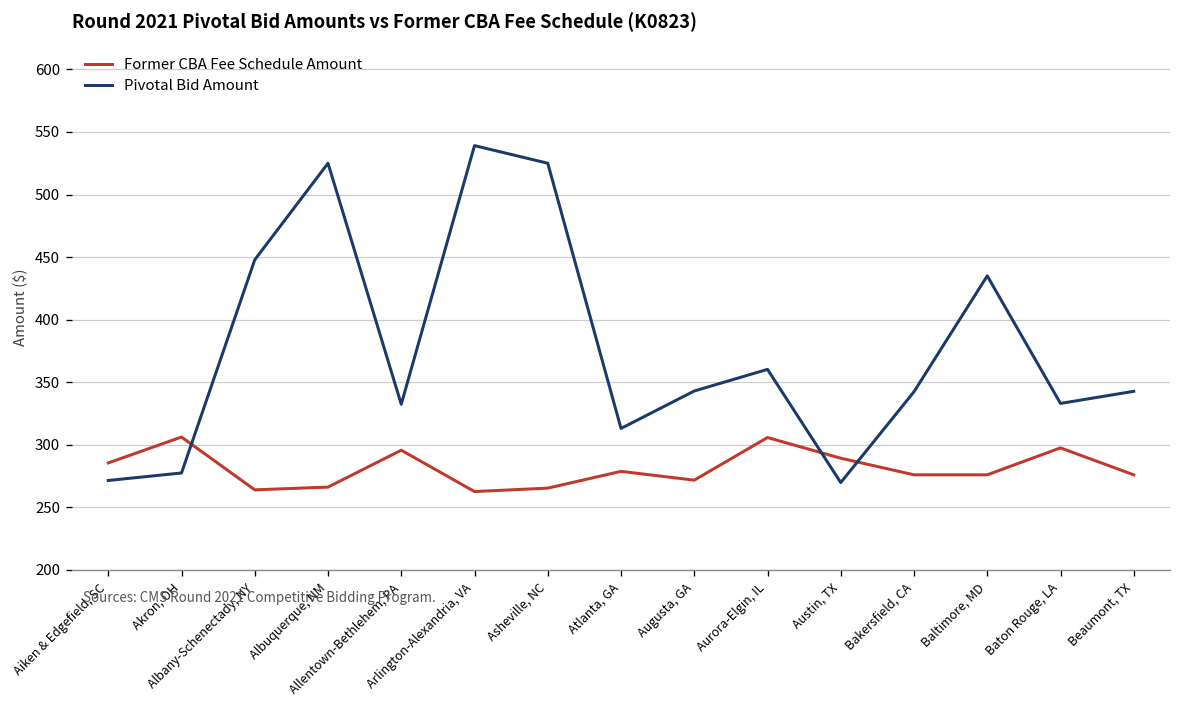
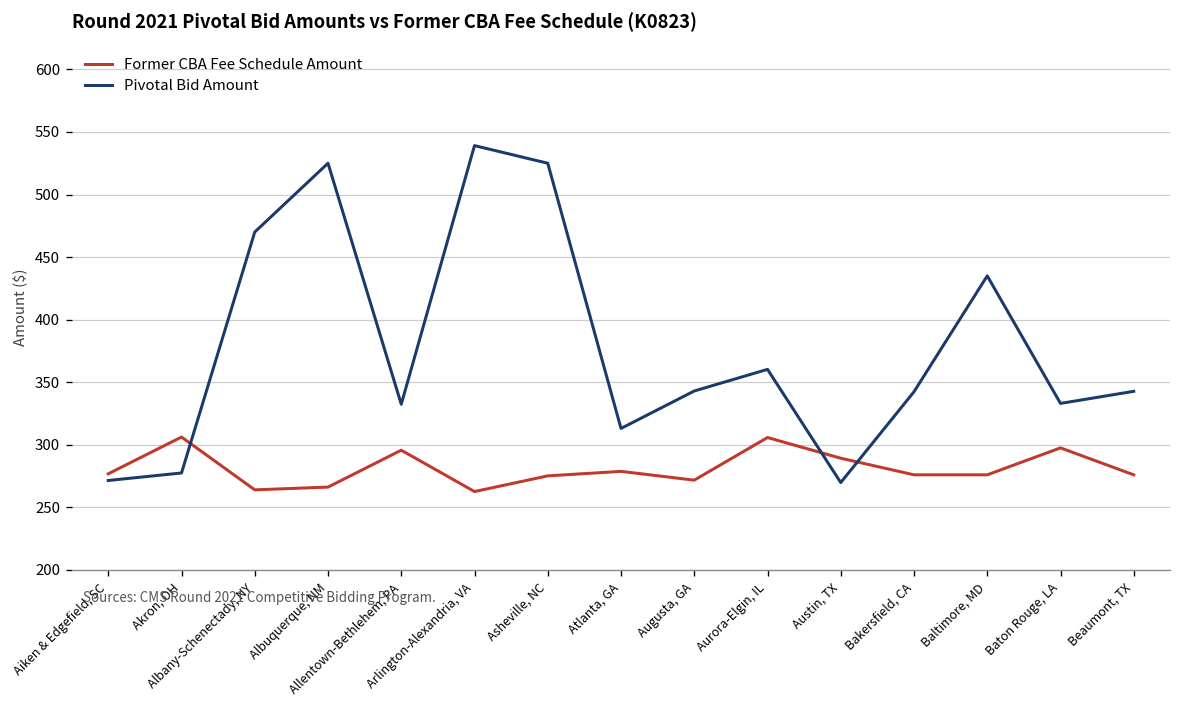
Former CBA Fee Schedule Amount, Aiken & Edgefield, SC: 286 -> 277
Pivotal Bid Amount, Albany-Schenectady, NY: 448 -> 470
Former CBA Fee Schedule Amount, Asheville, NC: 265 -> 275
